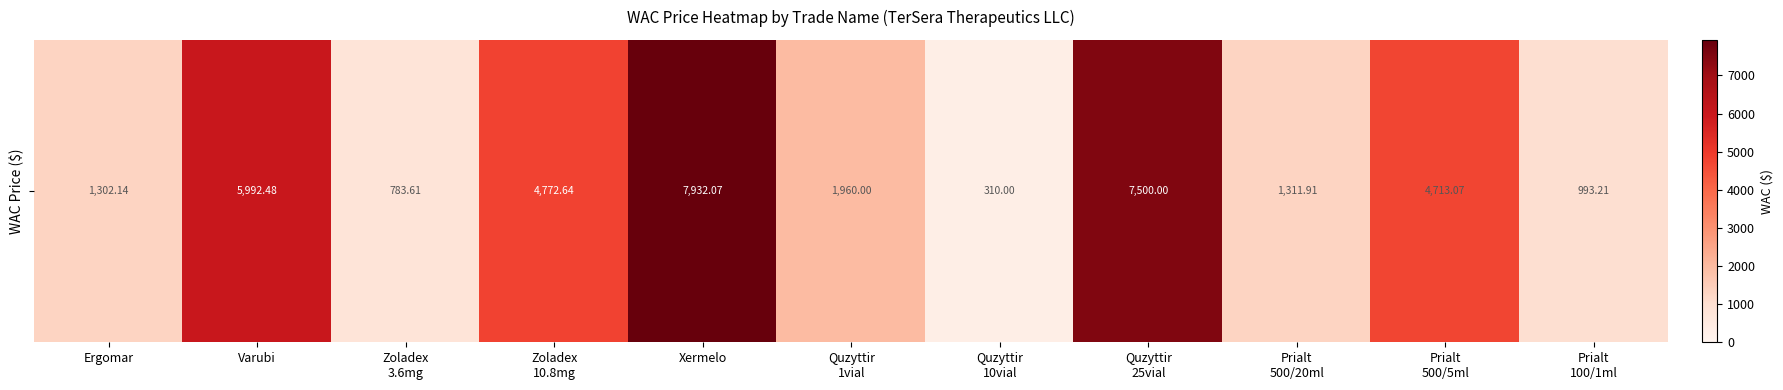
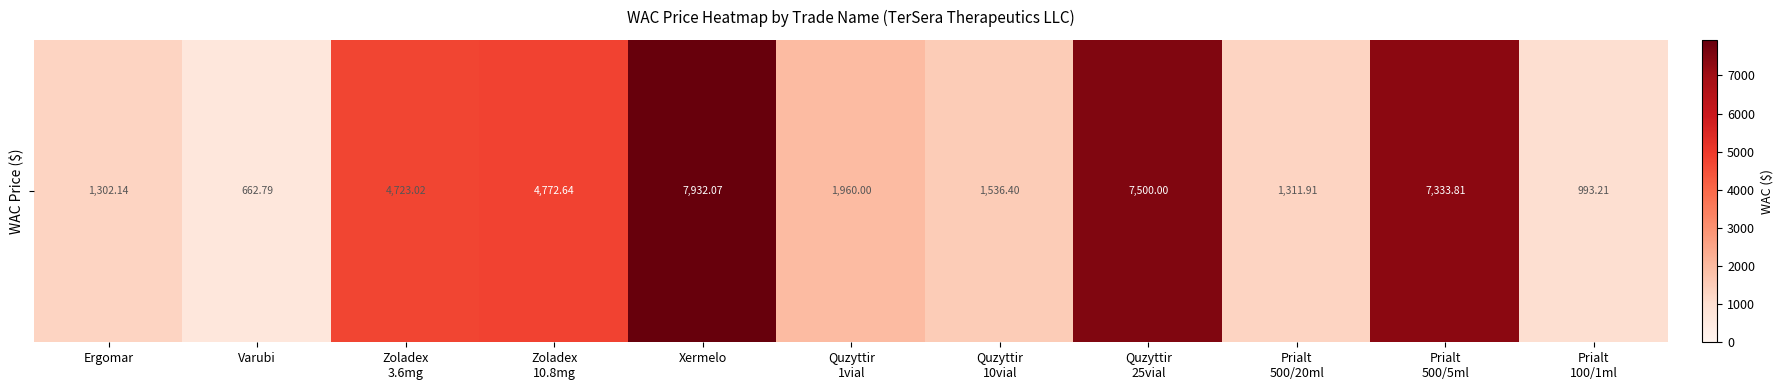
WAC Price ($), Varubi: 5,992.48 -> 662.79
WAC Price ($), Zoladex 3.6mg: 783.61 -> 4,723.02
WAC Price ($), Quzyttir 10vial: 310.00 -> 1,536.40
WAC Price ($), Prialt 500/5ml: 4,713.07 -> 7,333.81
